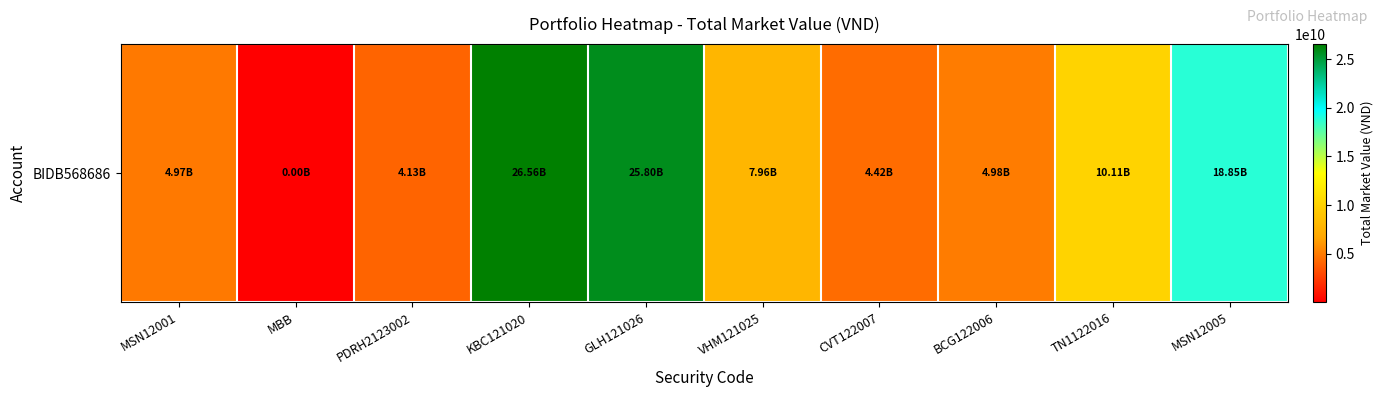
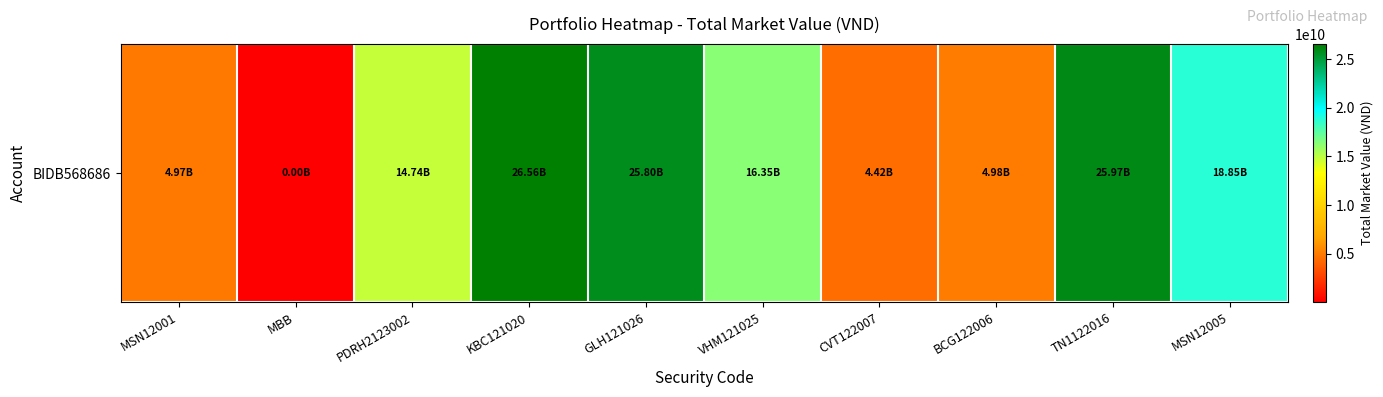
BIDB568686, PDRH2123002: 4.13B -> 14.74B
BIDB568686, VHM121025: 7.96B -> 16.35B
BIDB568686, TN1122016: 10.11B -> 25.97B
